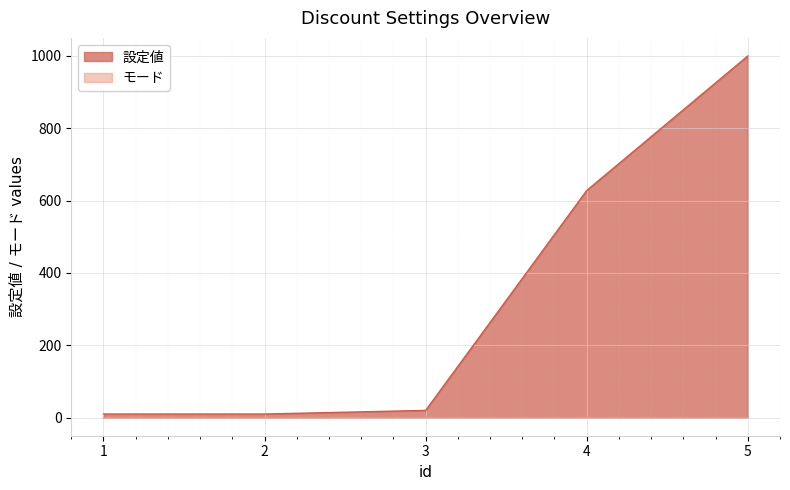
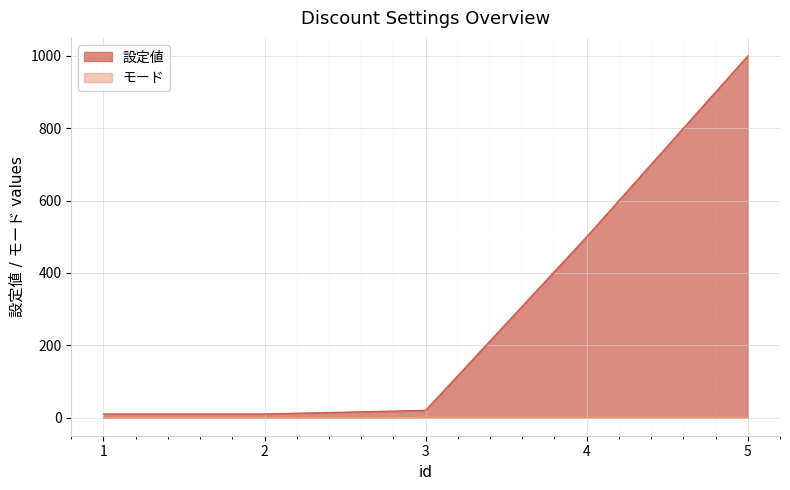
設定値, 4: 630 -> 500
